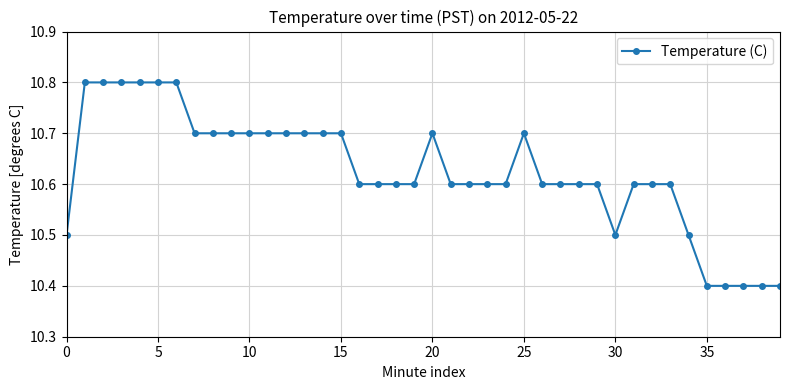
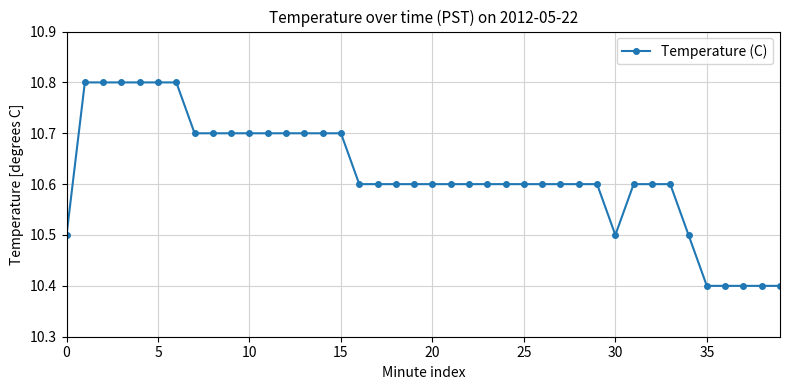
20: 10.7 -> 10.6
25: 10.7 -> 10.6
